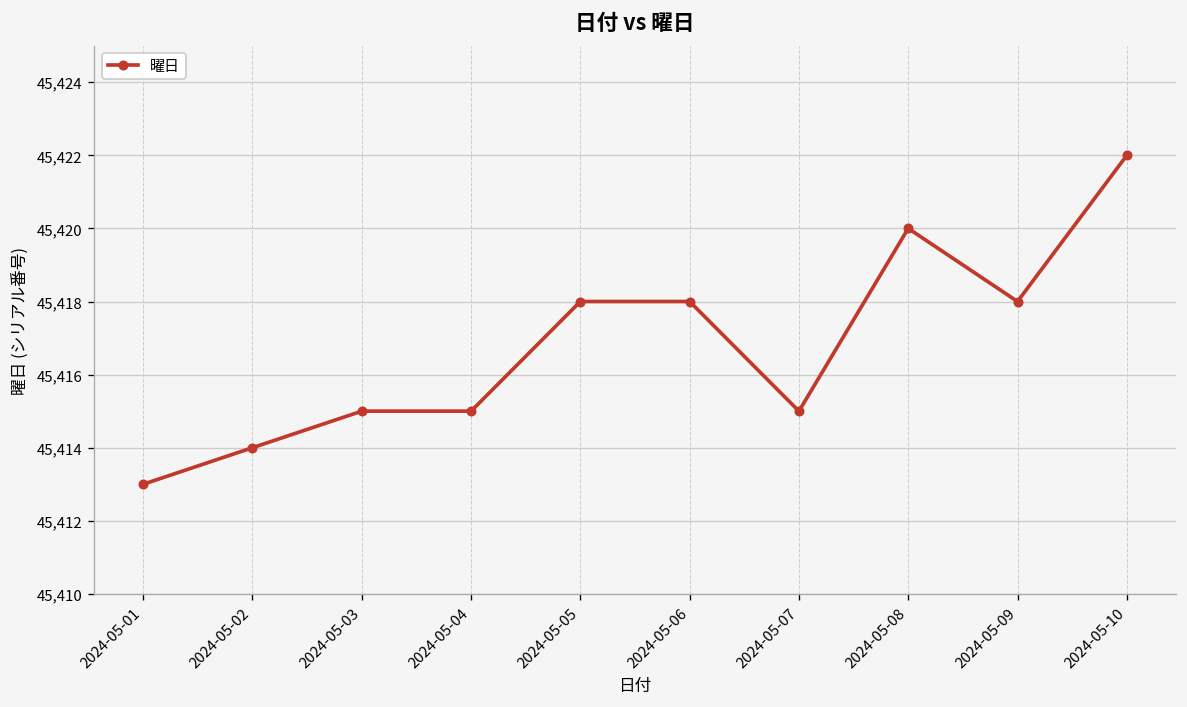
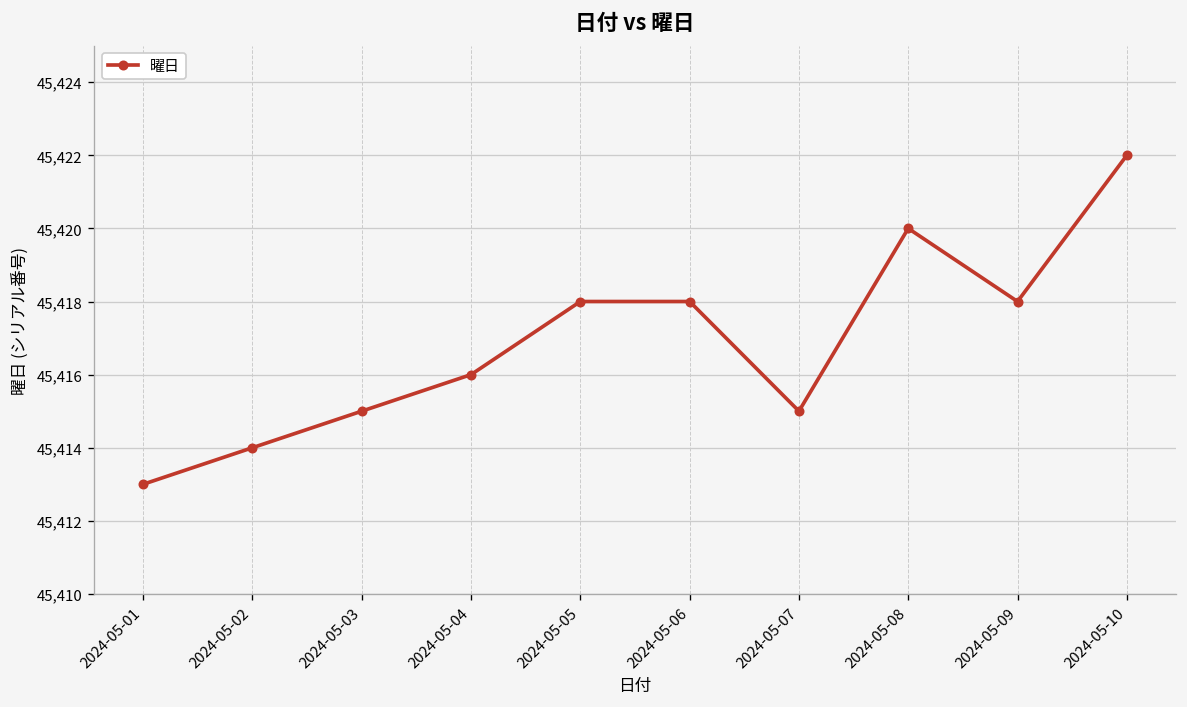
2024-05-04: 45,415 -> 45,416
